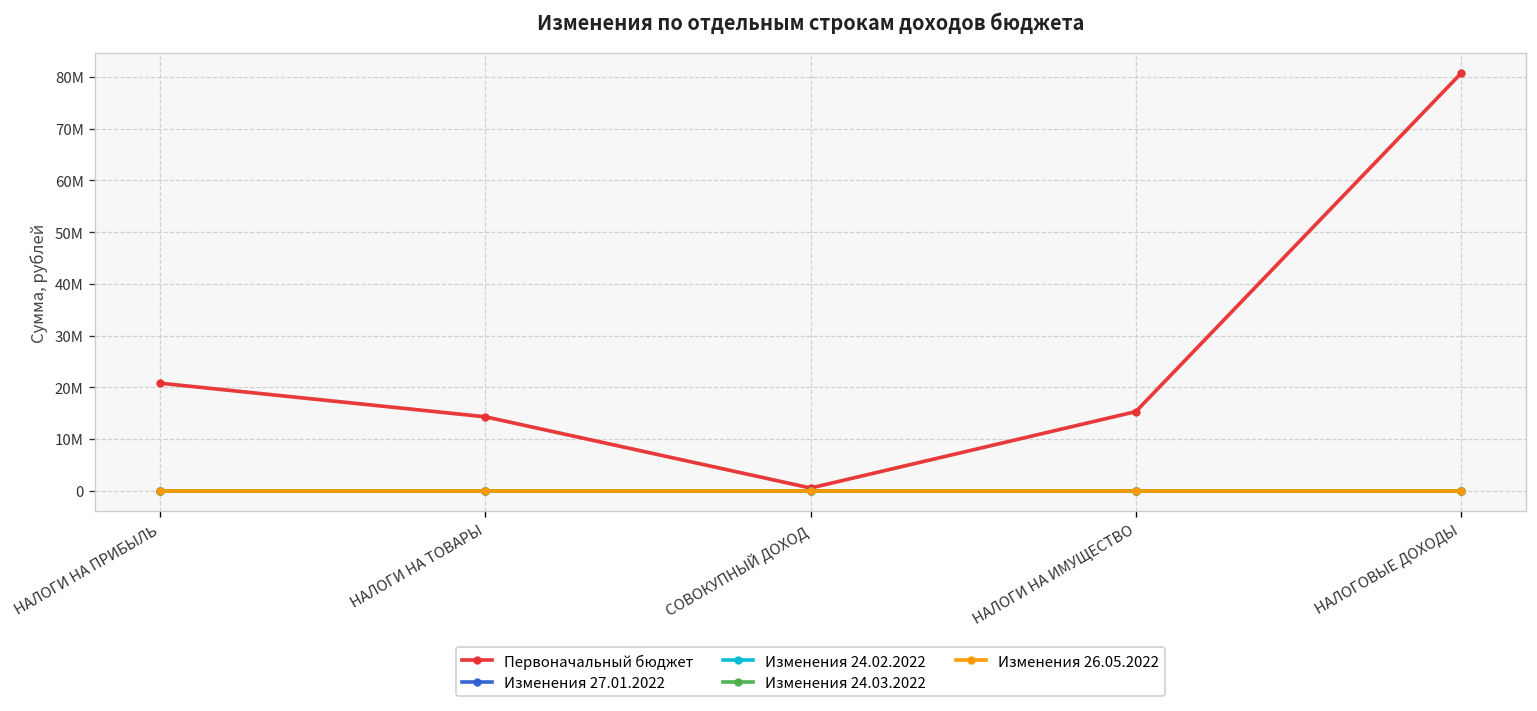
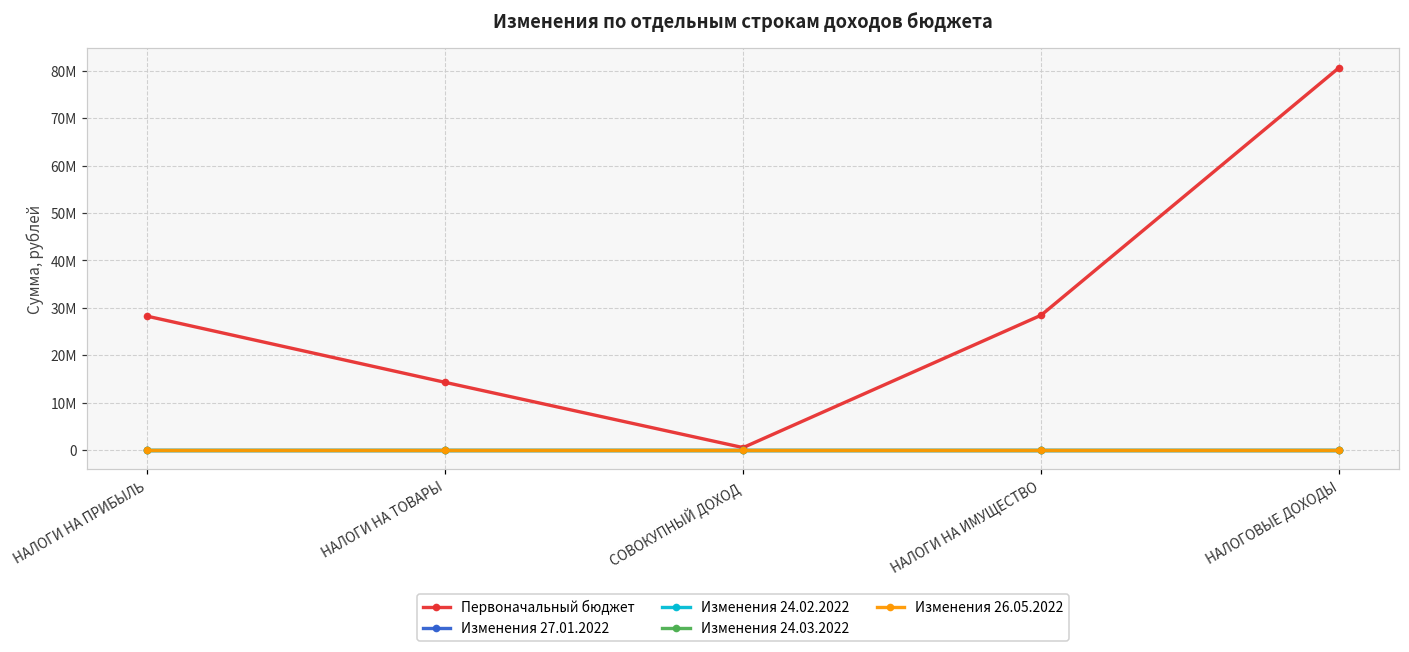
Первоначальный бюджет, НАЛОГИ НА ПРИБЫЛЬ: 21000000 -> 28000000
Первоначальный бюджет, НАЛОГИ НА ИМУЩЕСТВО: 15000000 -> 28000000
